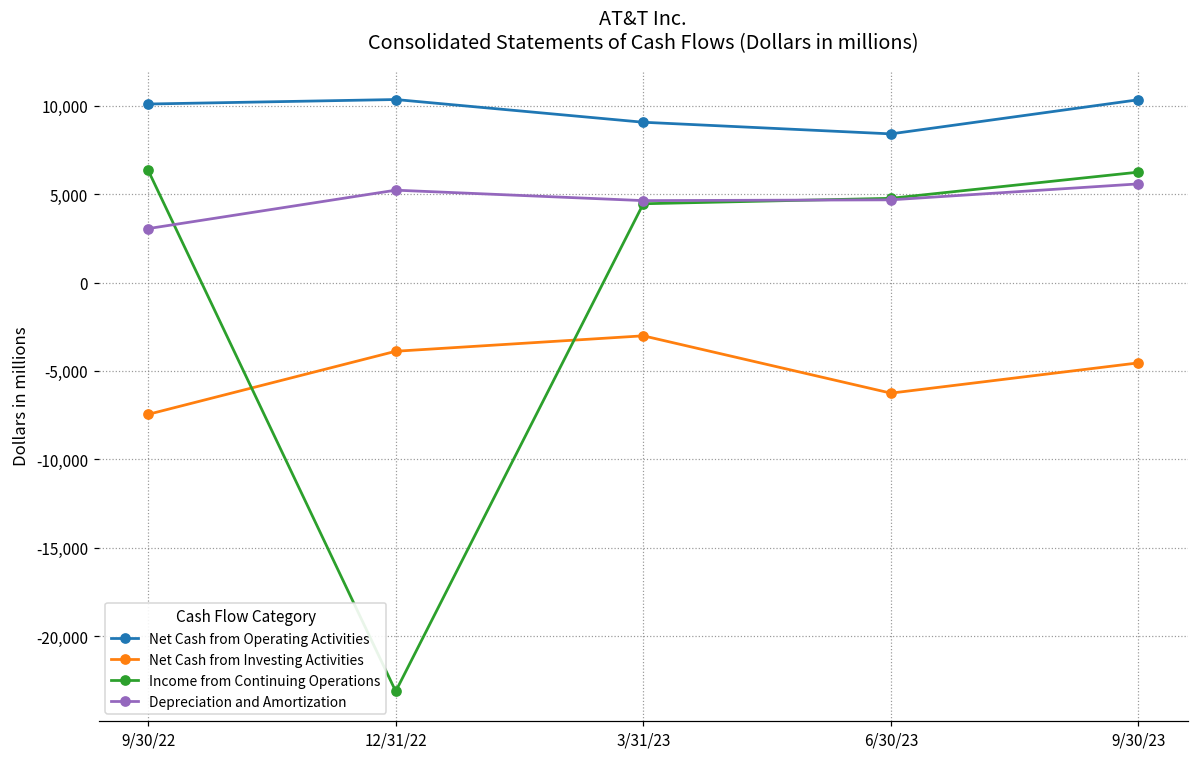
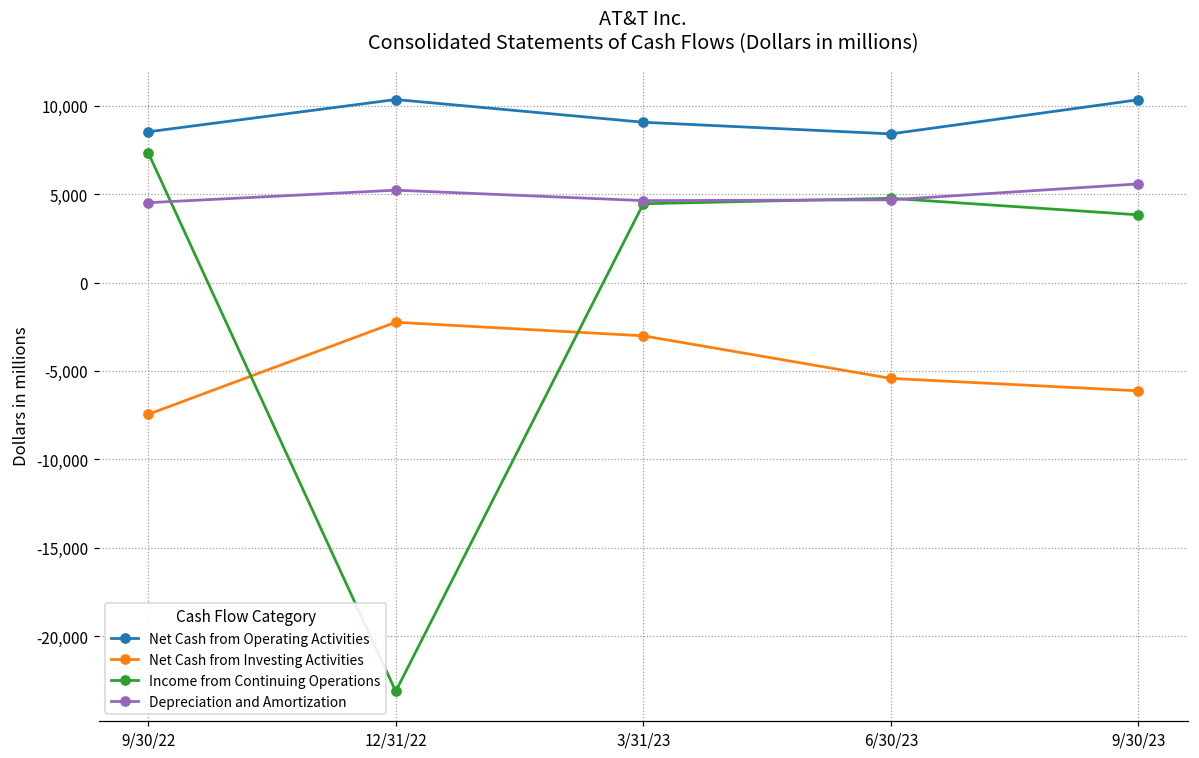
Net Cash from Operating Activities, 9/30/22: 10,100 -> 8,500
Income from Continuing Operations, 9/30/22: 6,300 -> 7,300
Depreciation and Amortization, 9/30/22: 3,000 -> 4,500
Net Cash from Investing Activities, 12/31/22: -3,900 -> -2,200
Net Cash from Investing Activities, 6/30/23: -6,300 -> -5,400
Net Cash from Investing Activities, 9/30/23: -4,500 -> -6,100
Income from Continuing Operations, 9/30/23: 6,200 -> 3,800
